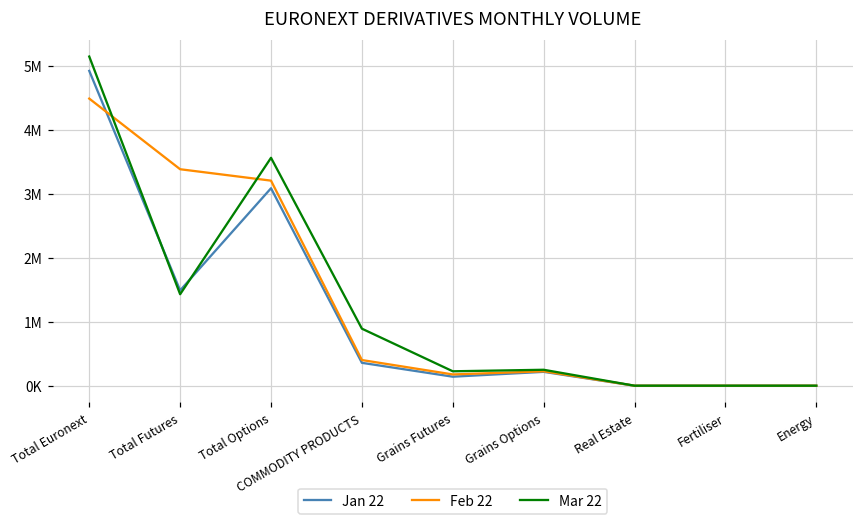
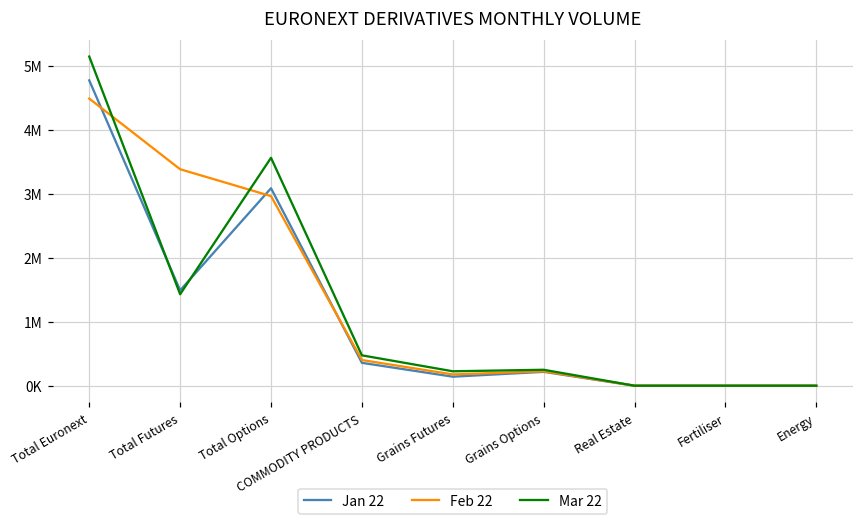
Jan 22, Total Euronext: 4900000 -> 4800000
Feb 22, Total Options: 3200000 -> 3000000
Mar 22, COMMODITY PRODUCTS: 900000 -> 500000
